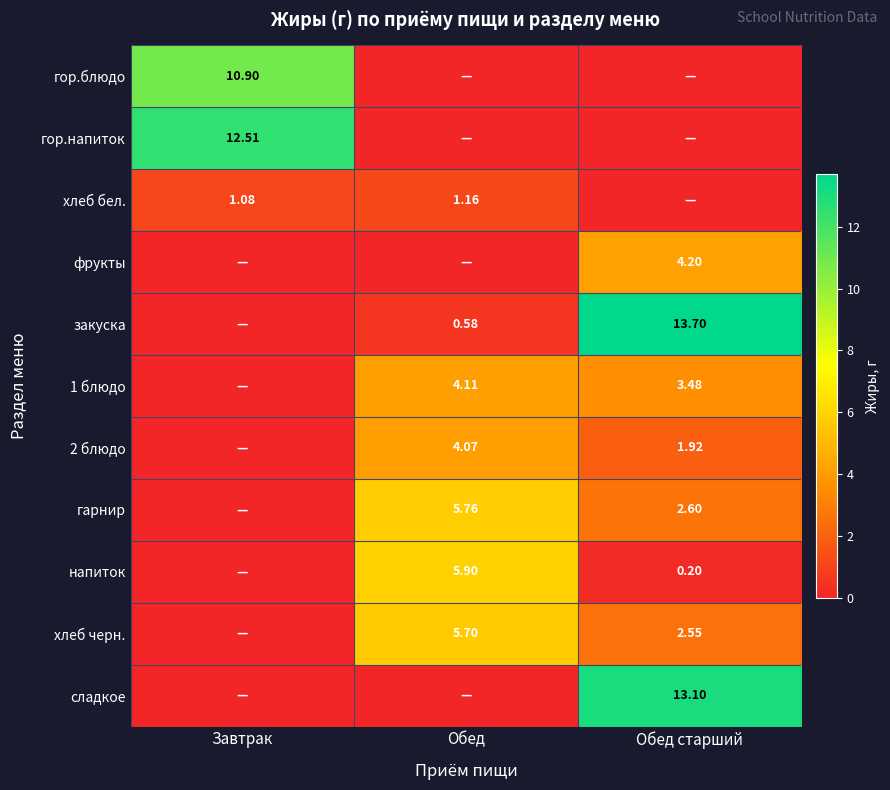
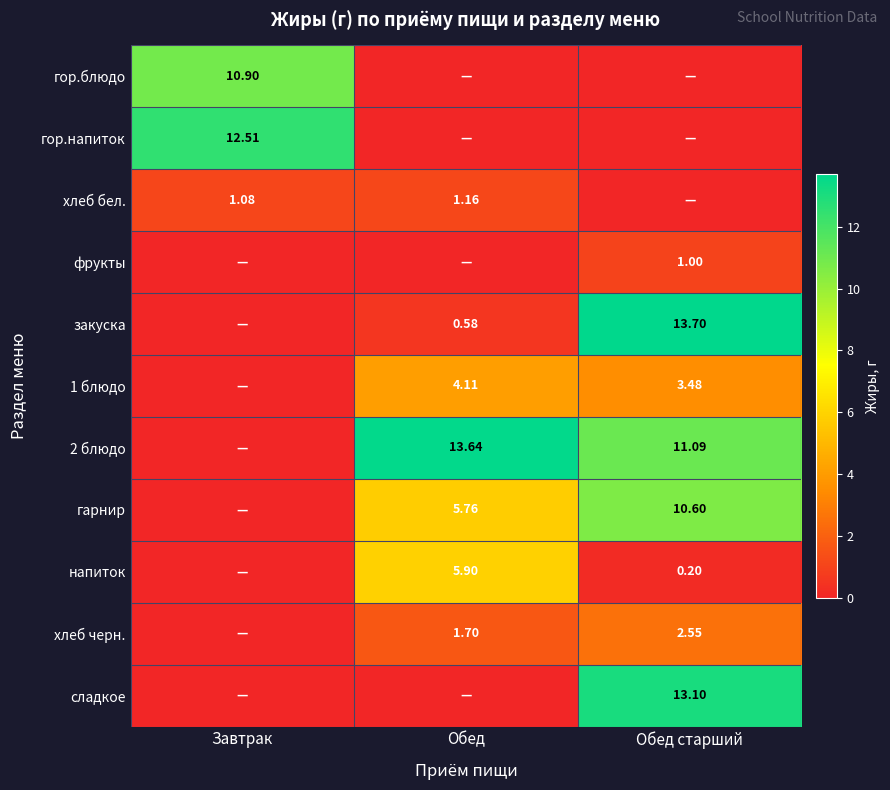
фрукты, Обед старший: 4.20 -> 1.00
2 блюдо, Обед: 4.07 -> 13.64
2 блюдо, Обед старший: 1.92 -> 11.09
гарнир, Обед старший: 2.60 -> 10.60
хлеб черн., Обед: 5.70 -> 1.70
